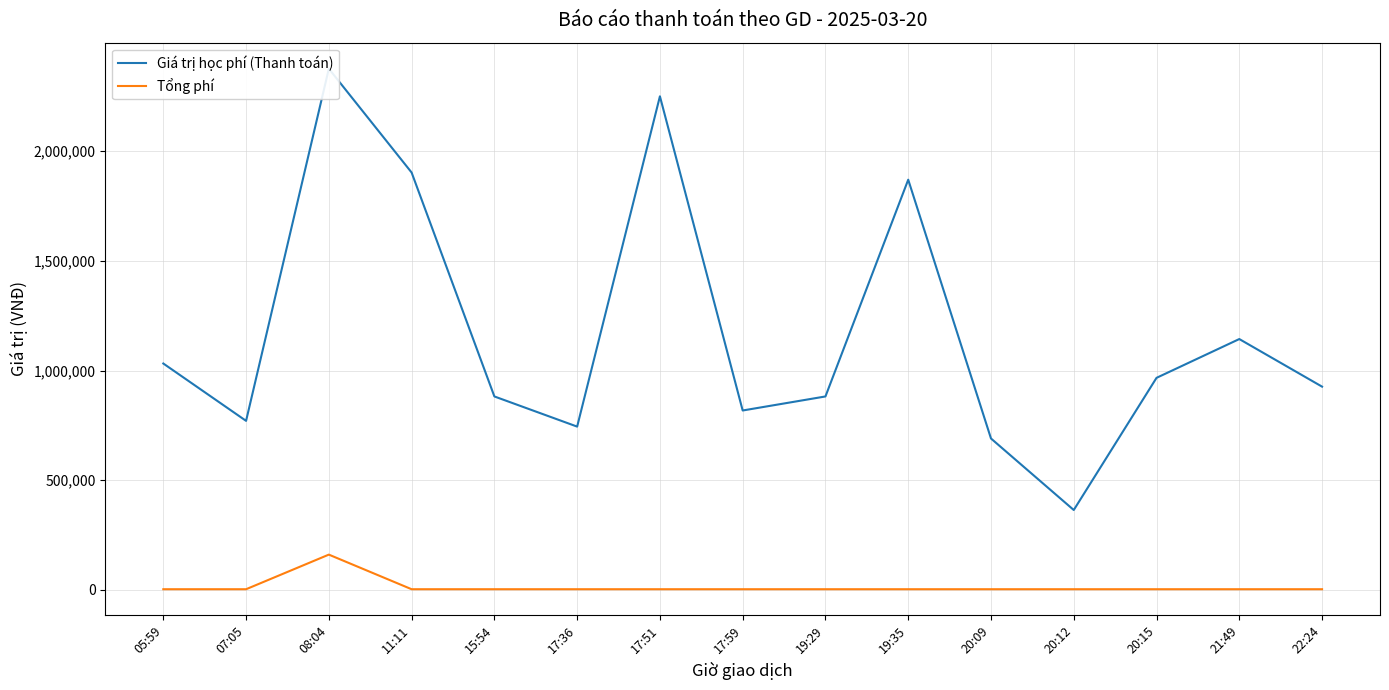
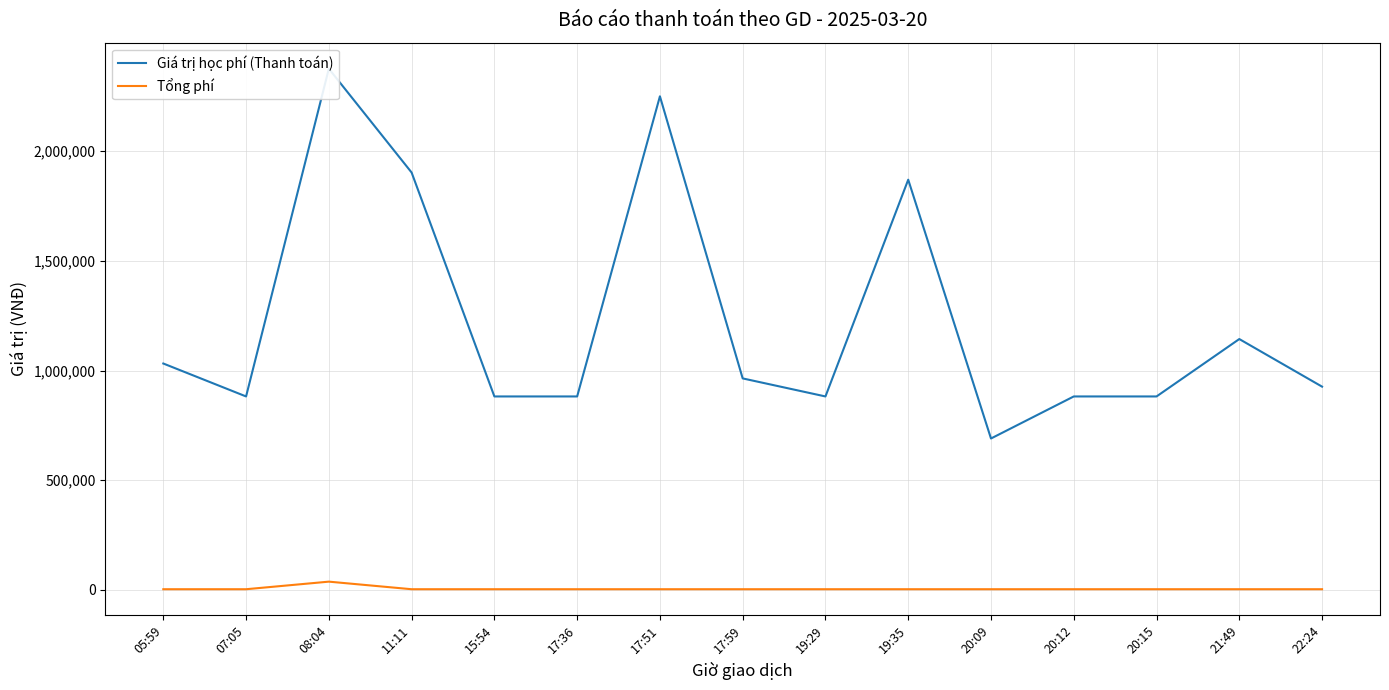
Giá trị học phí (Thanh toán), 07:05: 770,000 -> 880,000
Tổng phí, 08:04: 160,000 -> 40,000
Giá trị học phí (Thanh toán), 17:36: 740,000 -> 880,000
Giá trị học phí (Thanh toán), 17:59: 820,000 -> 960,000
Giá trị học phí (Thanh toán), 20:12: 360,000 -> 880,000
Giá trị học phí (Thanh toán), 20:15: 970,000 -> 880,000
